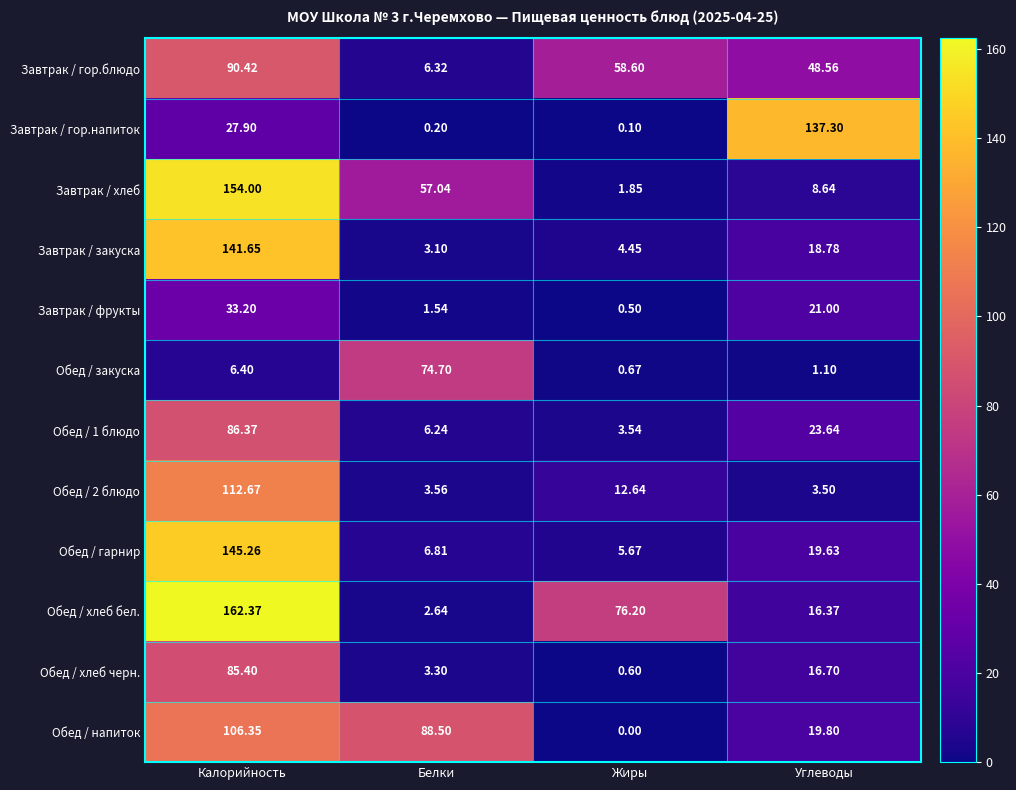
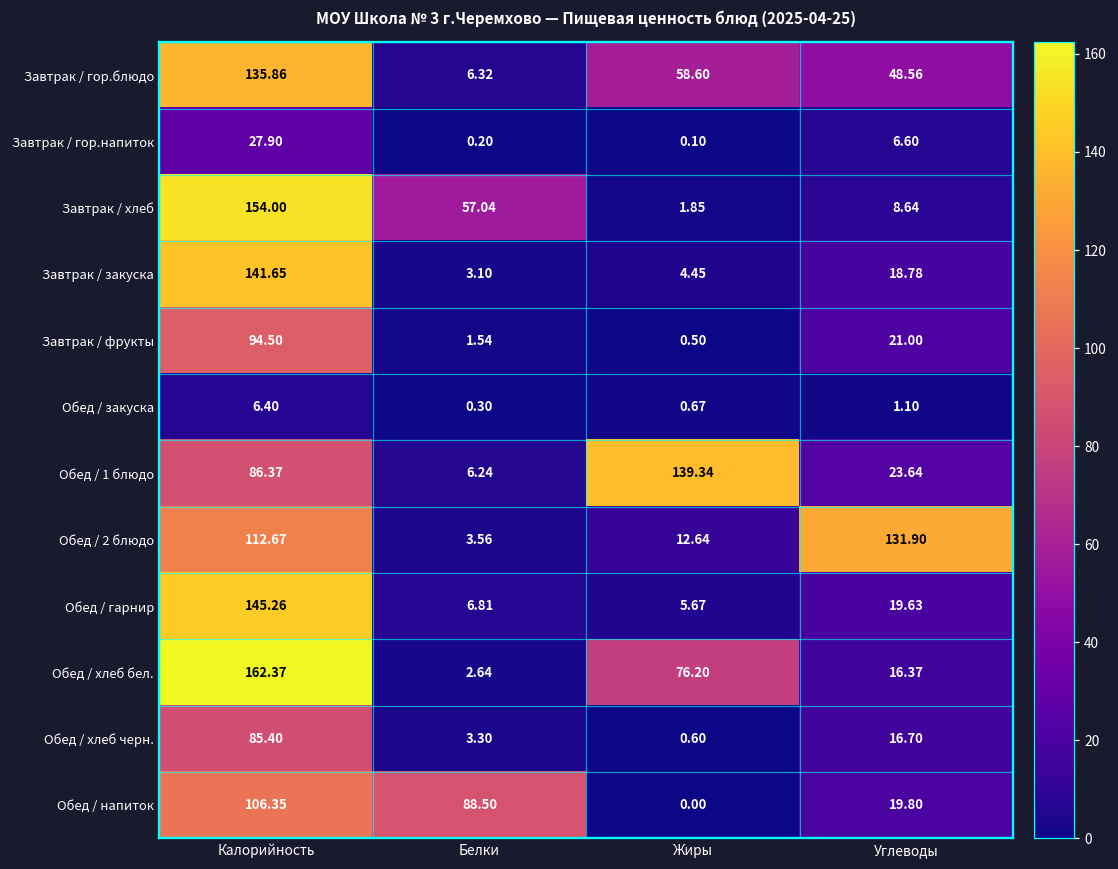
Завтрак / гор.блюдо, Калорийность: 90.42 -> 135.86
Завтрак / гор.напиток, Углеводы: 137.30 -> 6.60
Завтрак / фрукты, Калорийность: 33.20 -> 94.50
Обед / закуска, Белки: 74.70 -> 0.30
Обед / 1 блюдо, Жиры: 3.54 -> 139.34
Обед / 2 блюдо, Углеводы: 3.50 -> 131.90
